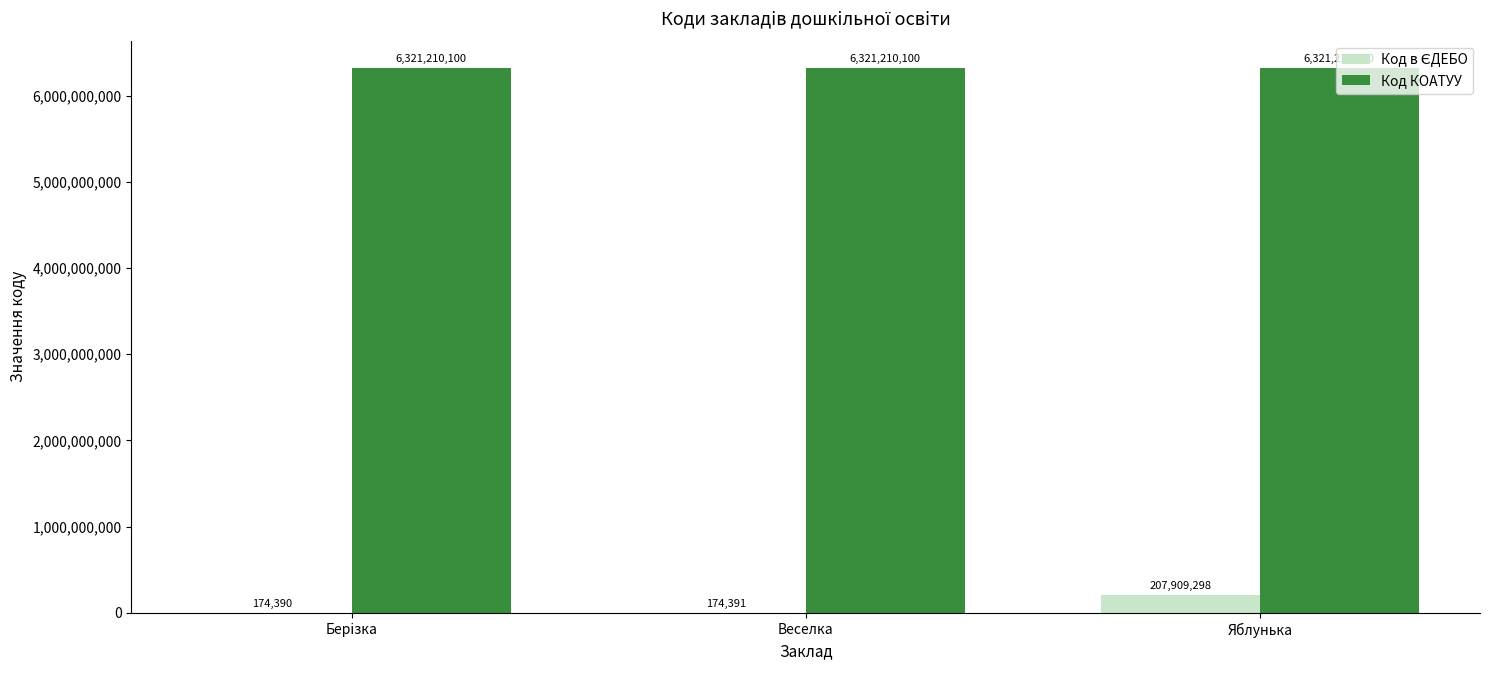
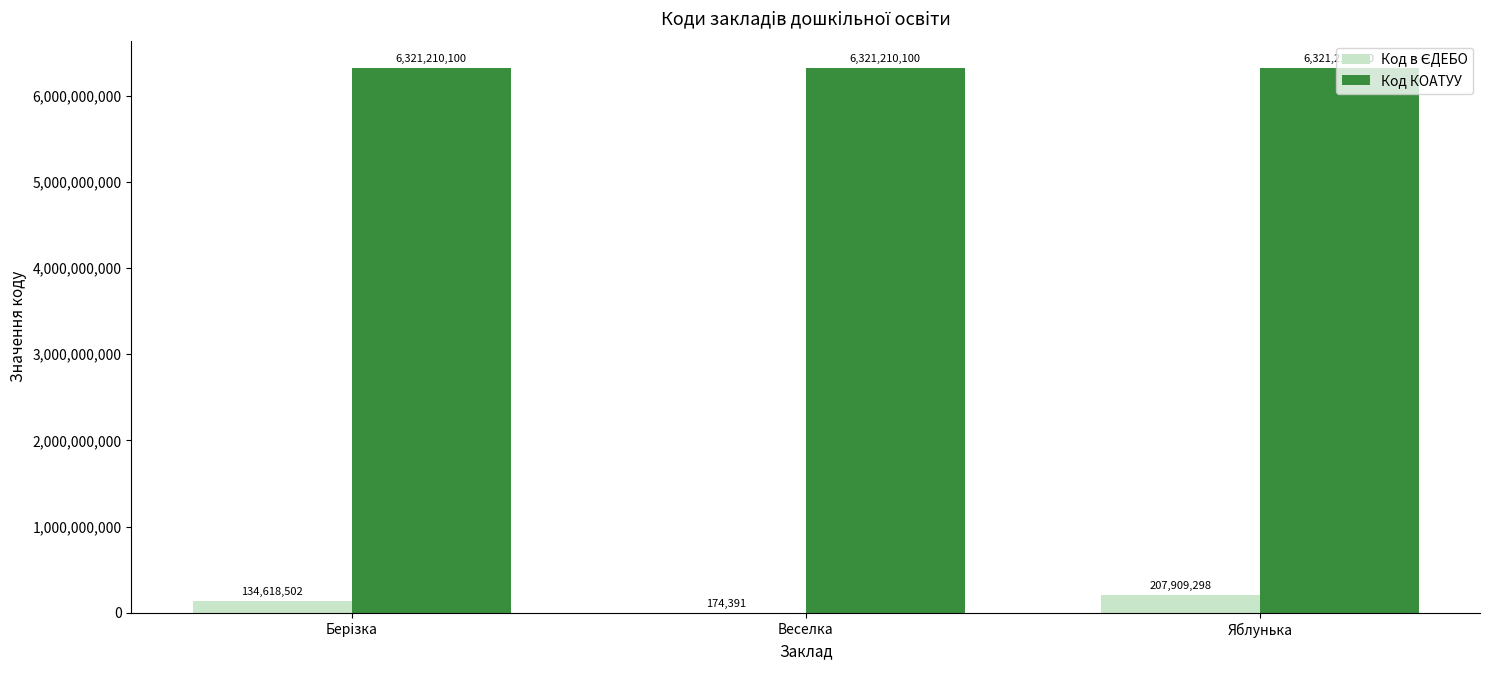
Код в ЄДЕБО, Берізка: 174,390 -> 134,618,502
